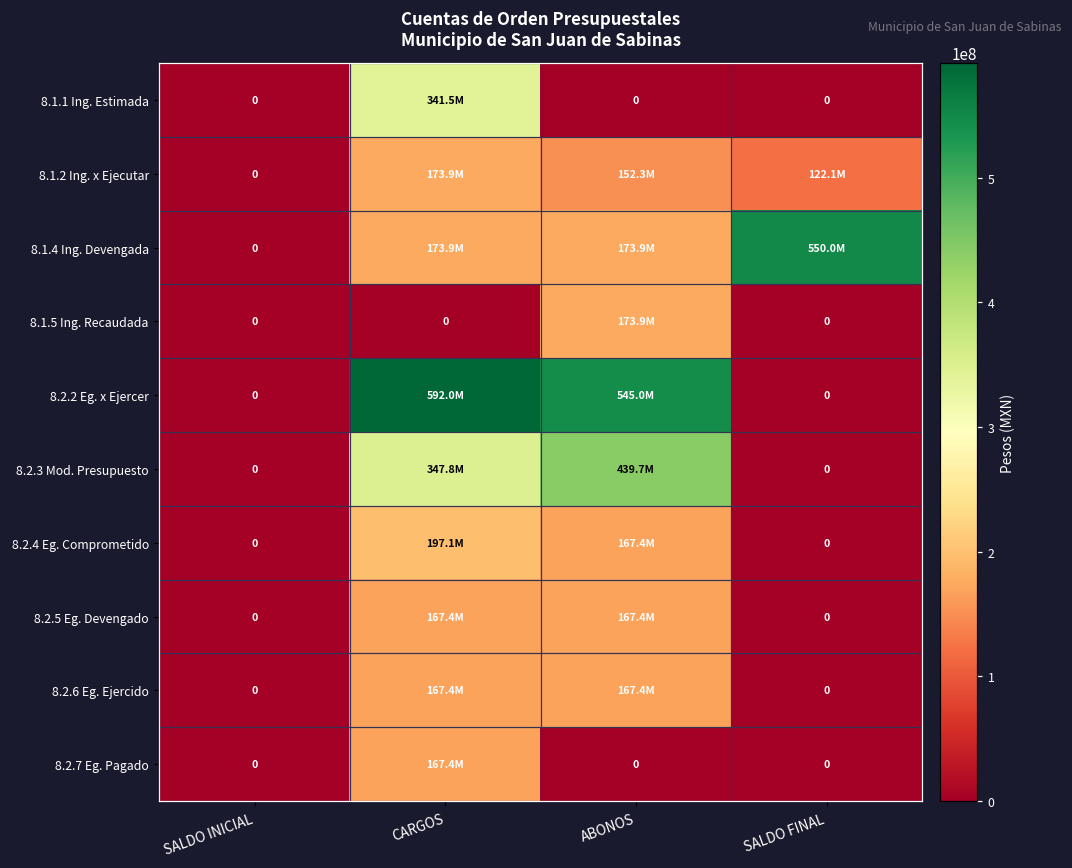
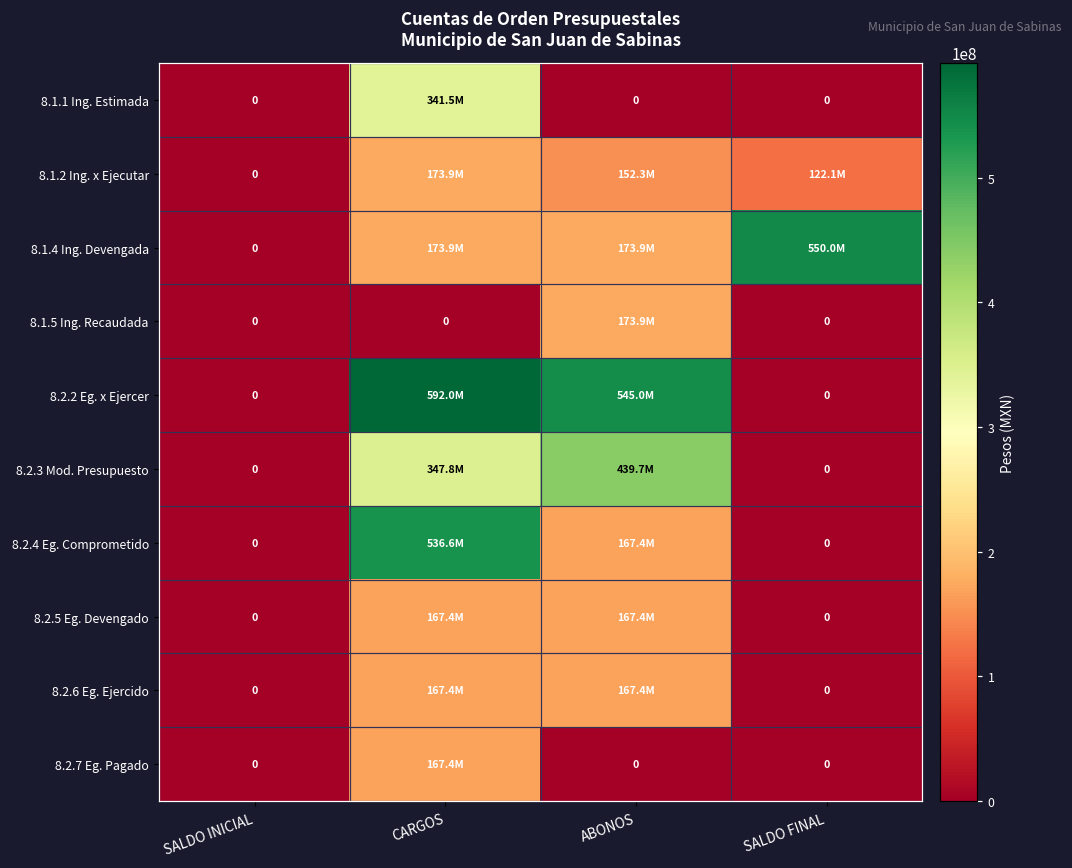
8.2.4 Eg. Comprometido, CARGOS: 197.1M -> 536.6M
